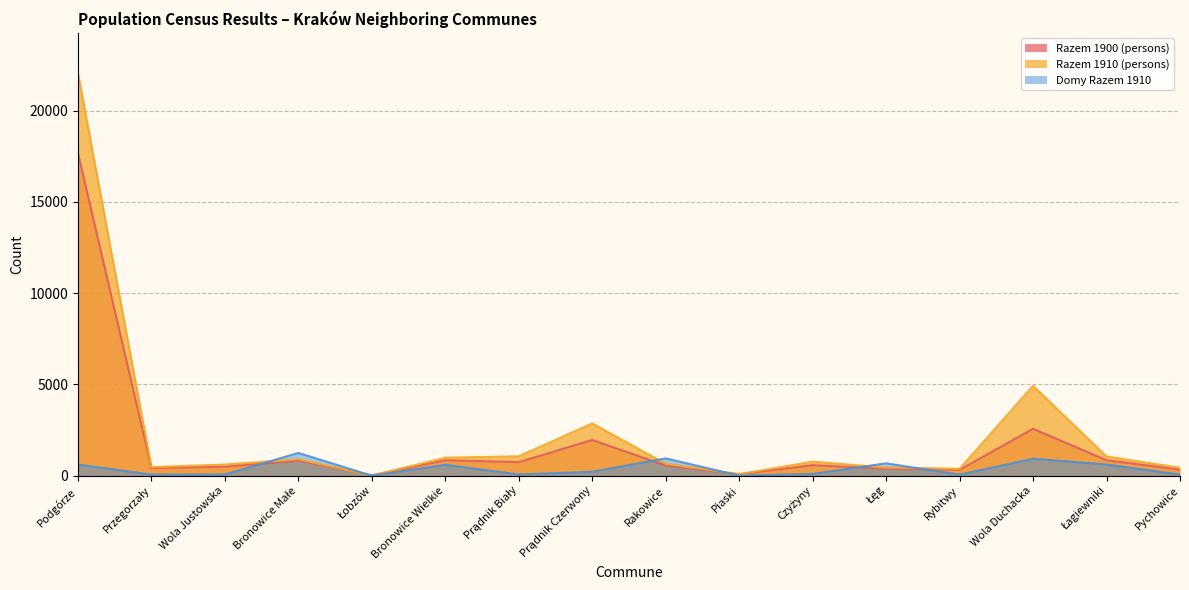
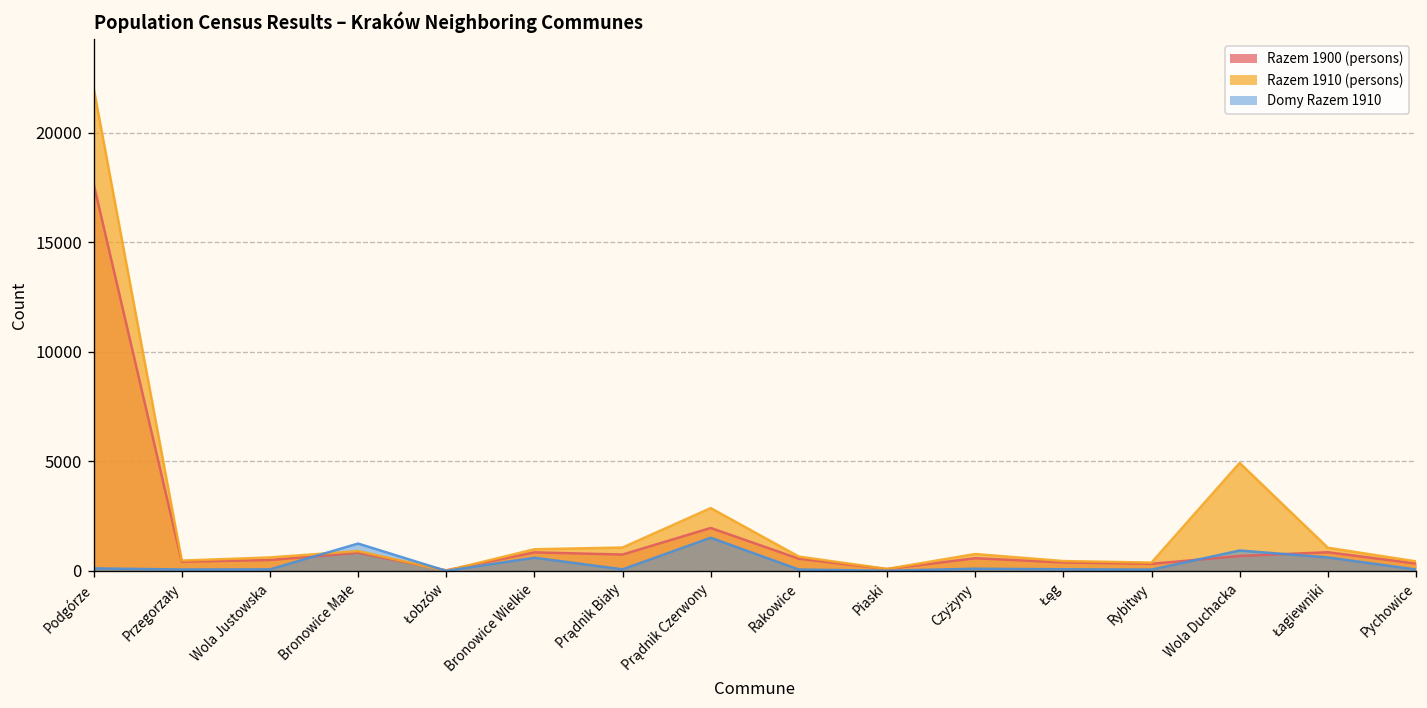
Domy Razem 1910, Podgórze: 600 -> 100
Domy Razem 1910, Prądnik Czerwony: 200 -> 1500
Domy Razem 1910, Rakowice: 1000 -> 100
Domy Razem 1910, Łęg: 700 -> 100
Razem 1900 (persons), Wola Duchacka: 2600 -> 700
